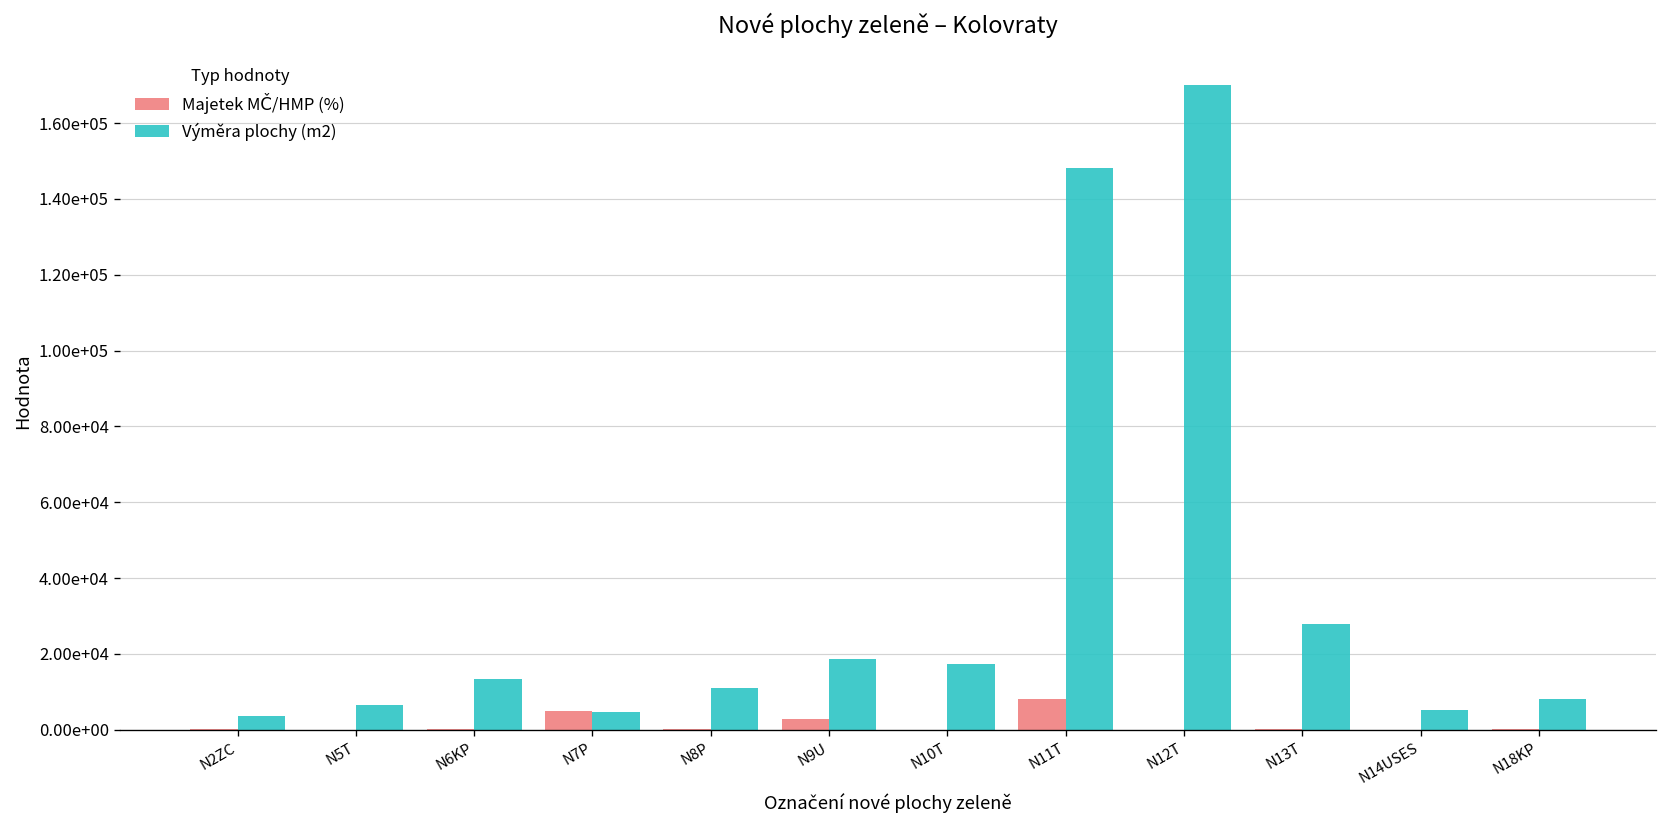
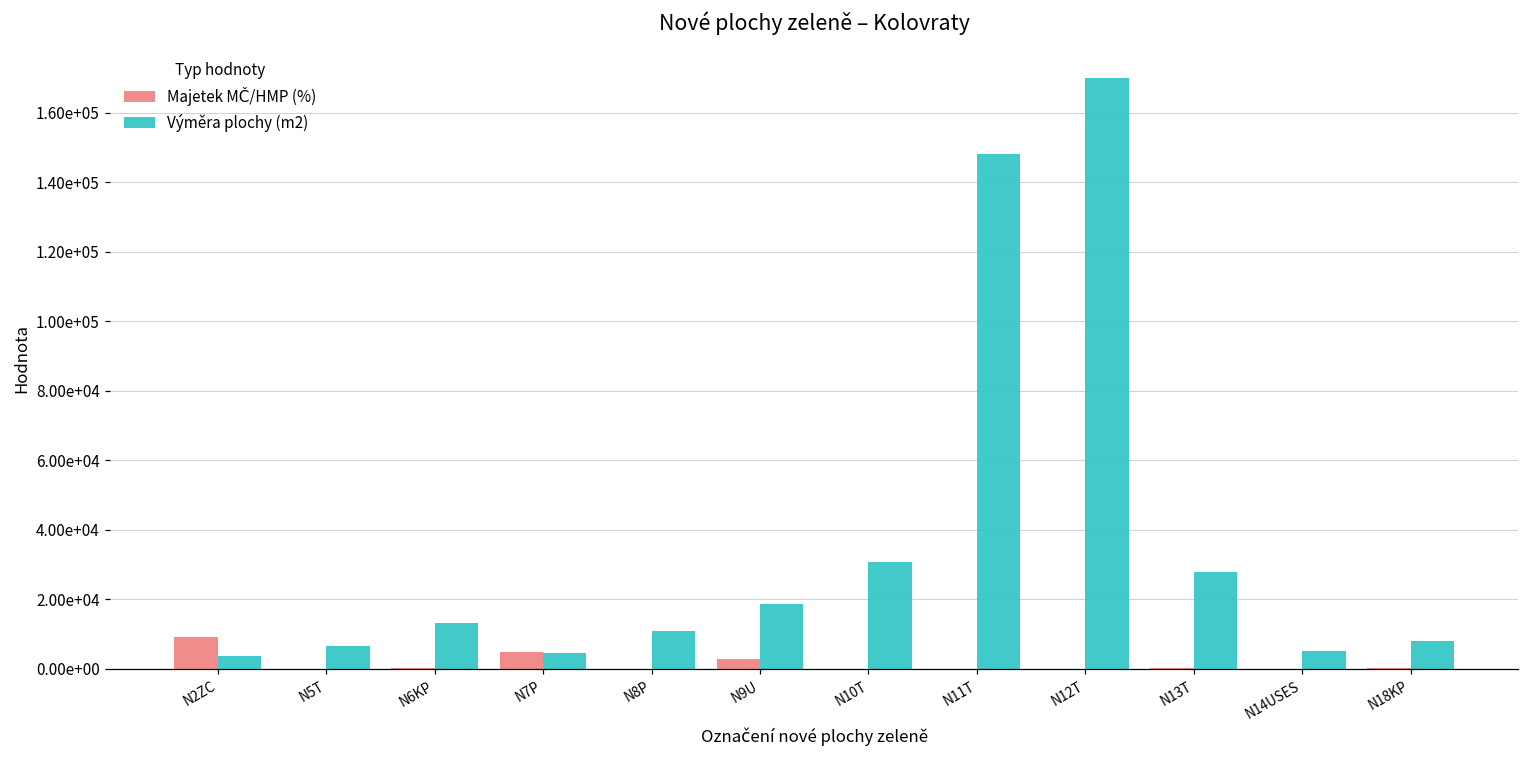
Majetek MČ/HMP (%), N2ZC: 0 -> 9000
Výměra plochy (m2), N10T: 17000 -> 31000
Majetek MČ/HMP (%), N11T: 8000 -> 0
